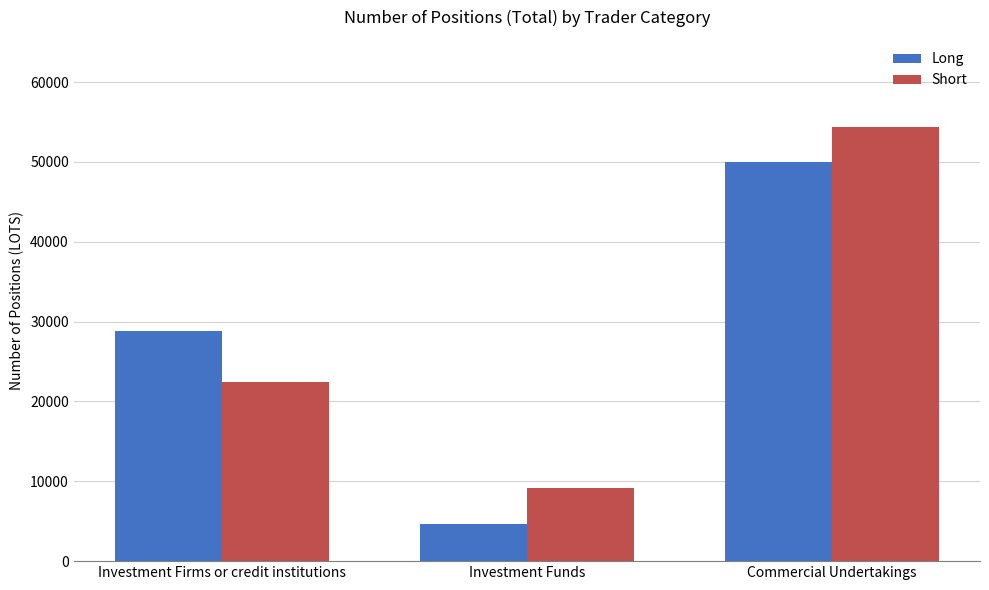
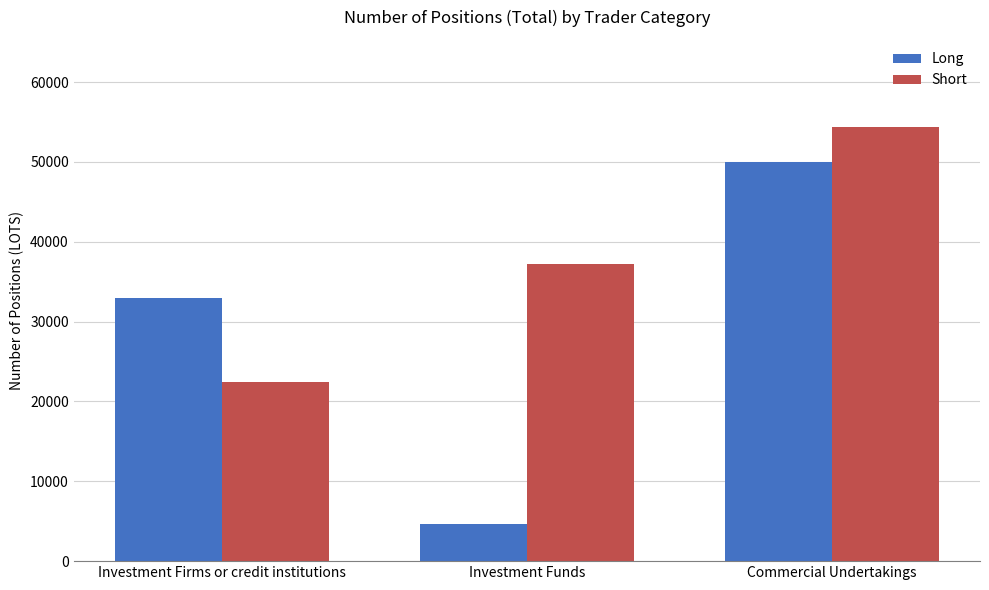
Long, Investment Firms or credit institutions: 29000 -> 33000
Short, Investment Funds: 9000 -> 37000
